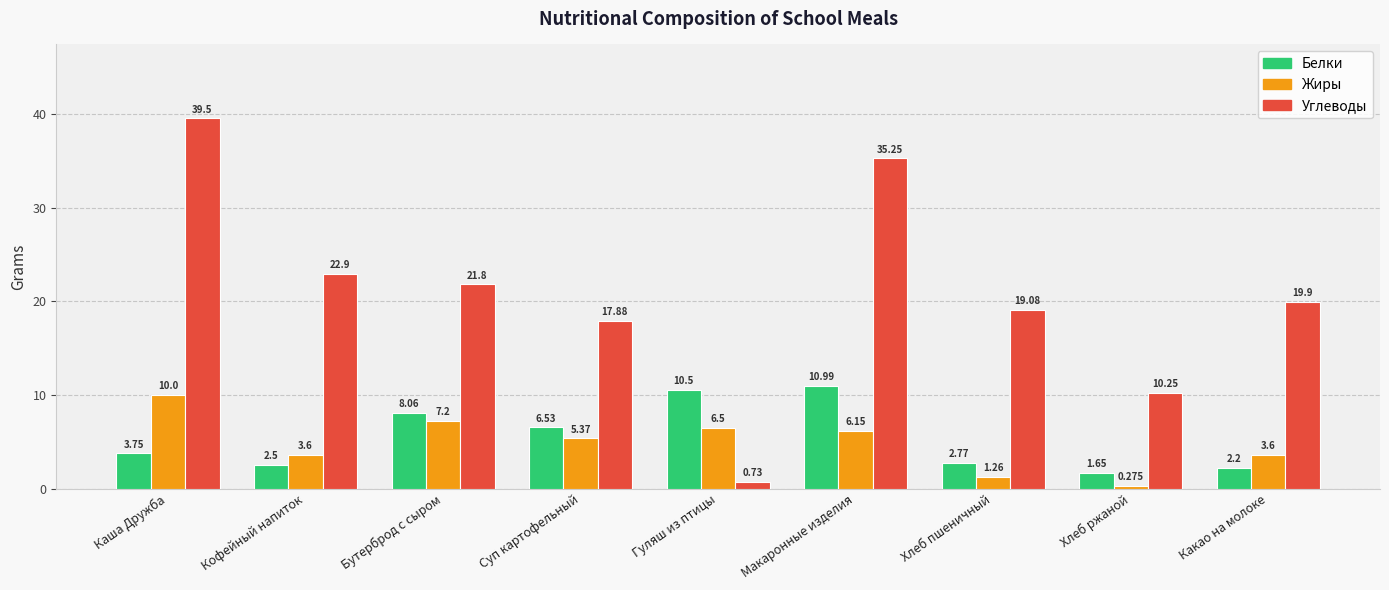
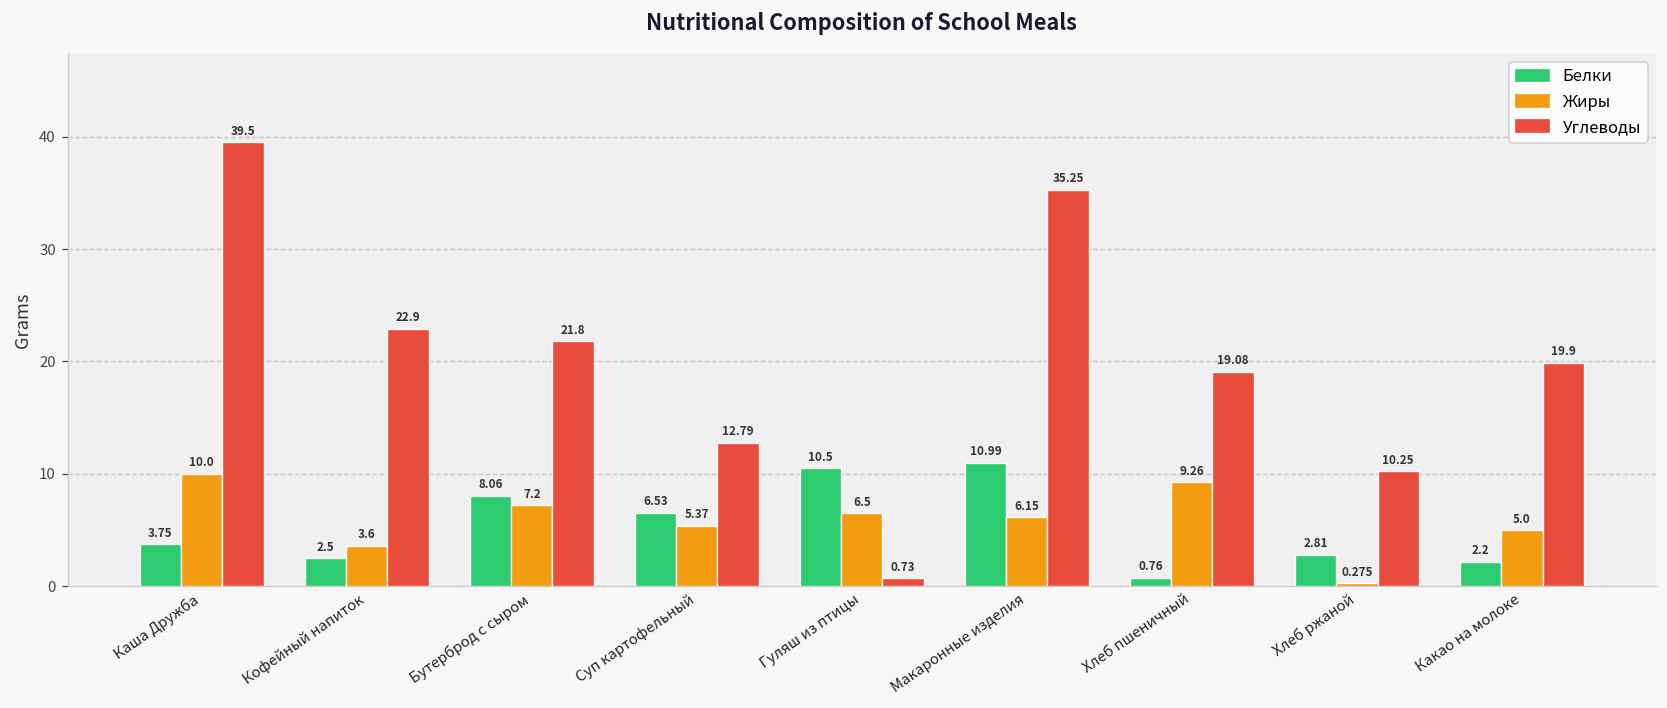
Углеводы, Суп картофельный: 17.88 -> 12.79
Белки, Хлеб пшеничный: 2.77 -> 0.76
Жиры, Хлеб пшеничный: 1.26 -> 9.26
Белки, Хлеб ржаной: 1.65 -> 2.81
Жиры, Какао на молоке: 3.6 -> 5.0
